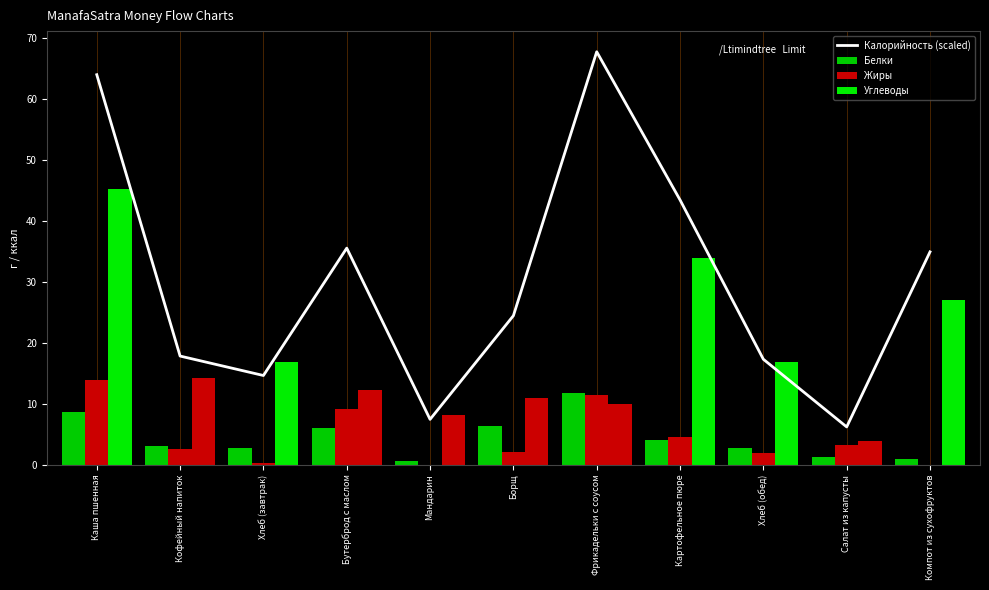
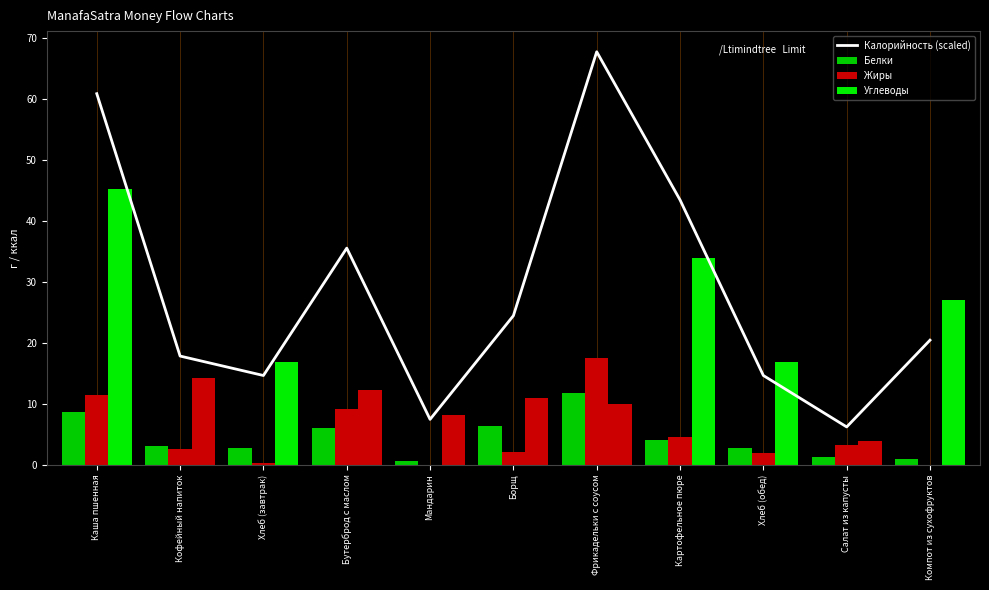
Жиры, Каша пшенная: 14 -> 12
Калорийность (scaled), Каша пшенная: 64 -> 61
Жиры, Фрикадельки с соусом: 12 -> 18
Калорийность (scaled), Хлеб (обед): 17 -> 15
Калорийность (scaled), Компот из сухофруктов: 35 -> 20
